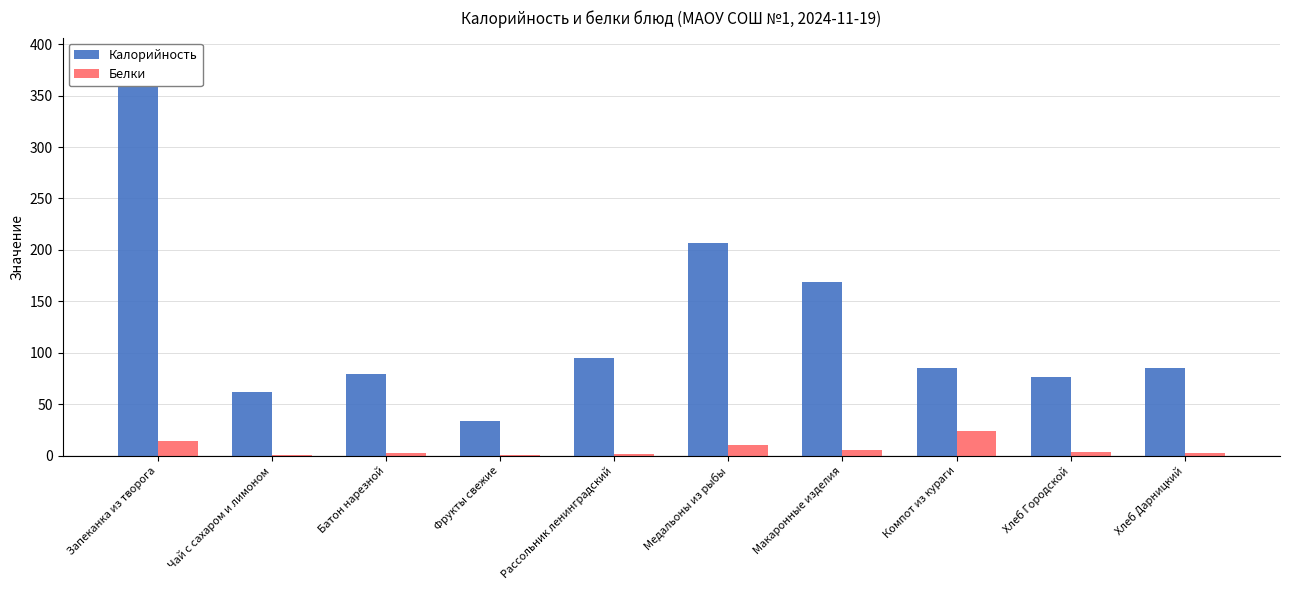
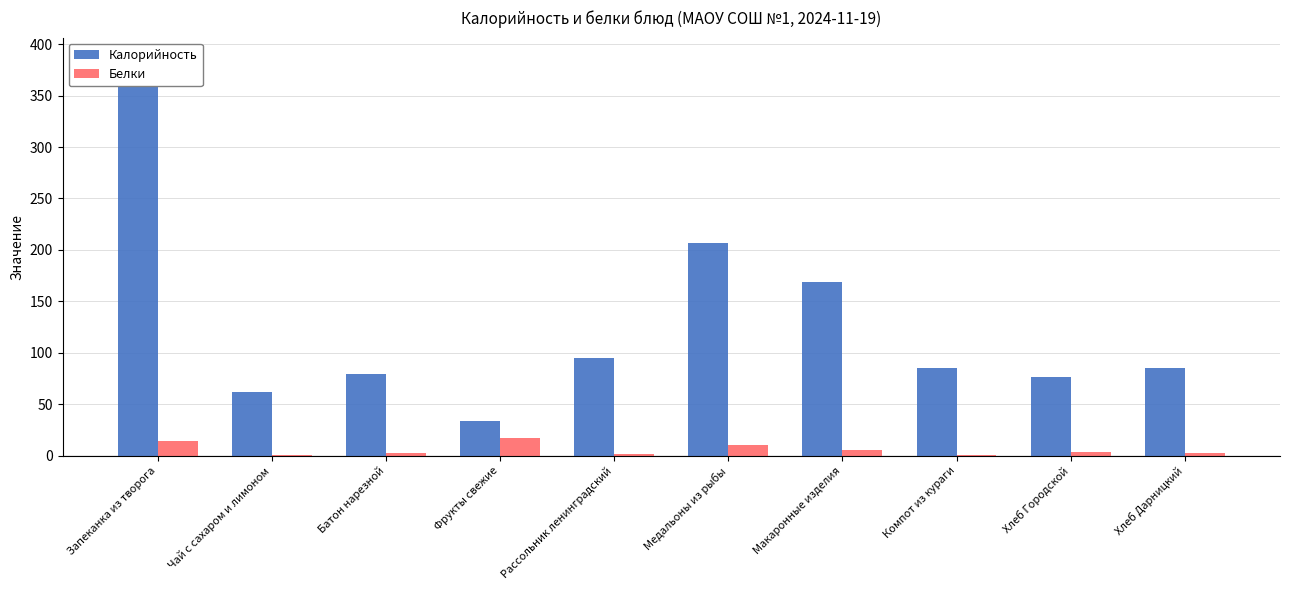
Белки, Фрукты свежие: 0 -> 17
Белки, Компот из кураги: 23 -> 1
